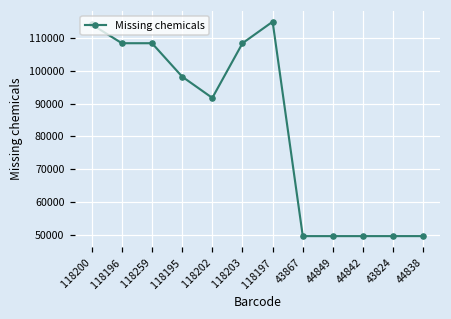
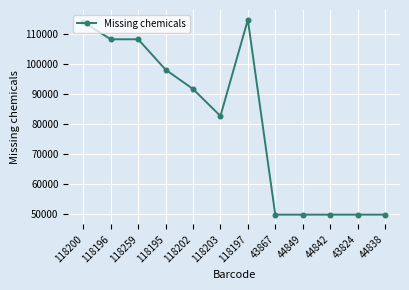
118203: 108000 -> 83000
